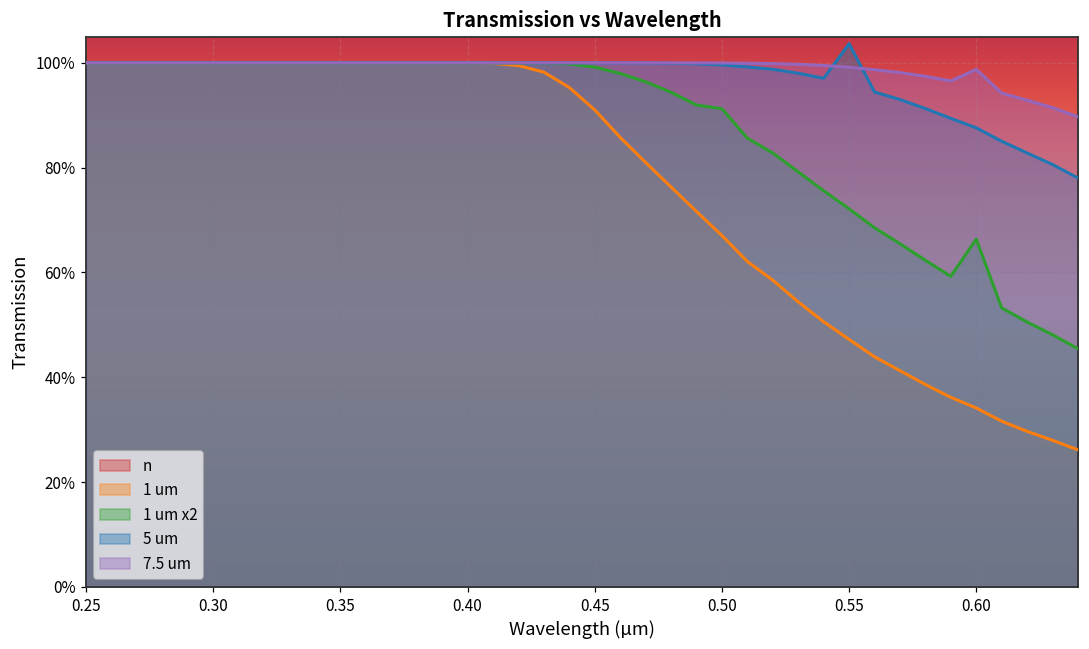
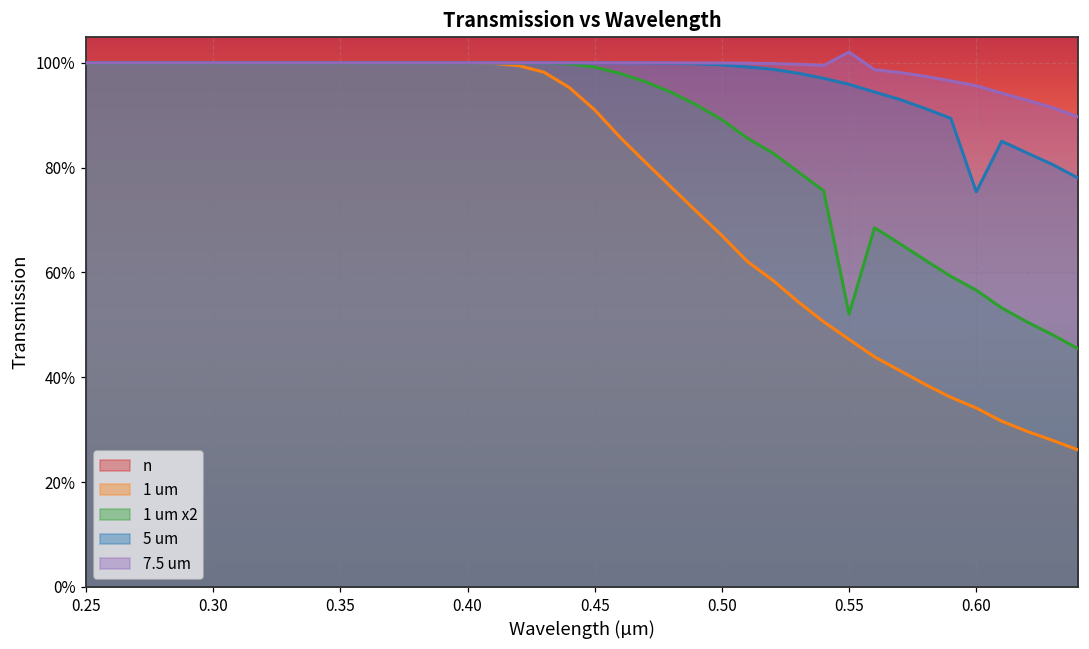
1 um x2, 0.50: 91% -> 89%
1 um x2, 0.55: 72% -> 52%
5 um, 0.55: 104% -> 96%
7.5 um, 0.55: 99% -> 102%
1 um x2, 0.60: 66% -> 57%
5 um, 0.60: 88% -> 75%
7.5 um, 0.60: 99% -> 96%
